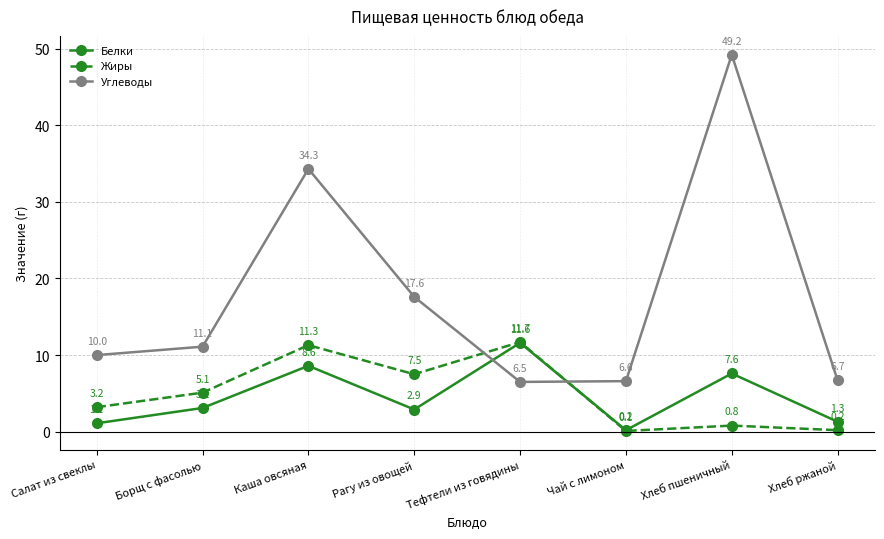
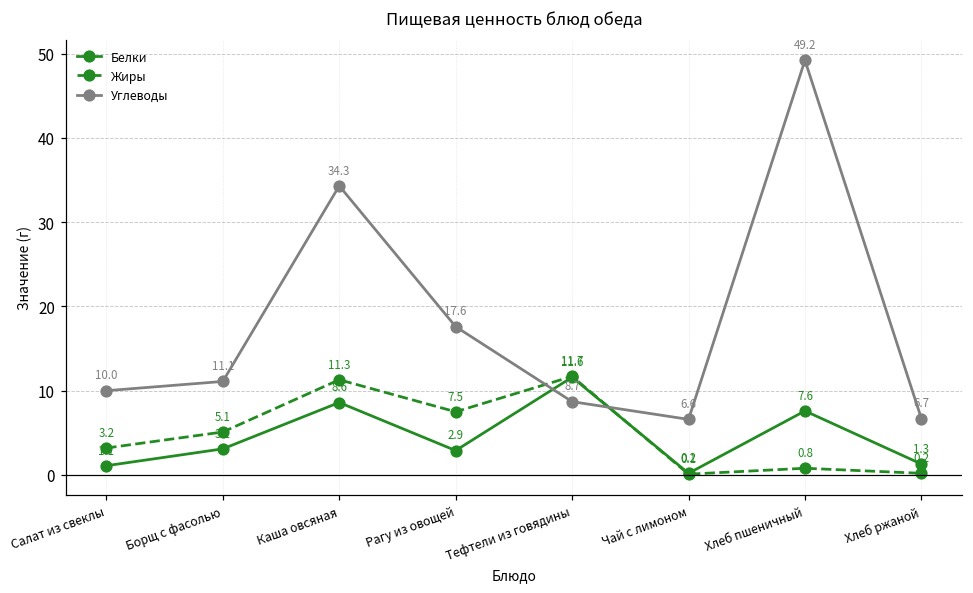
Углеводы, Тефтели из говядины: 6.5 -> 8.7
